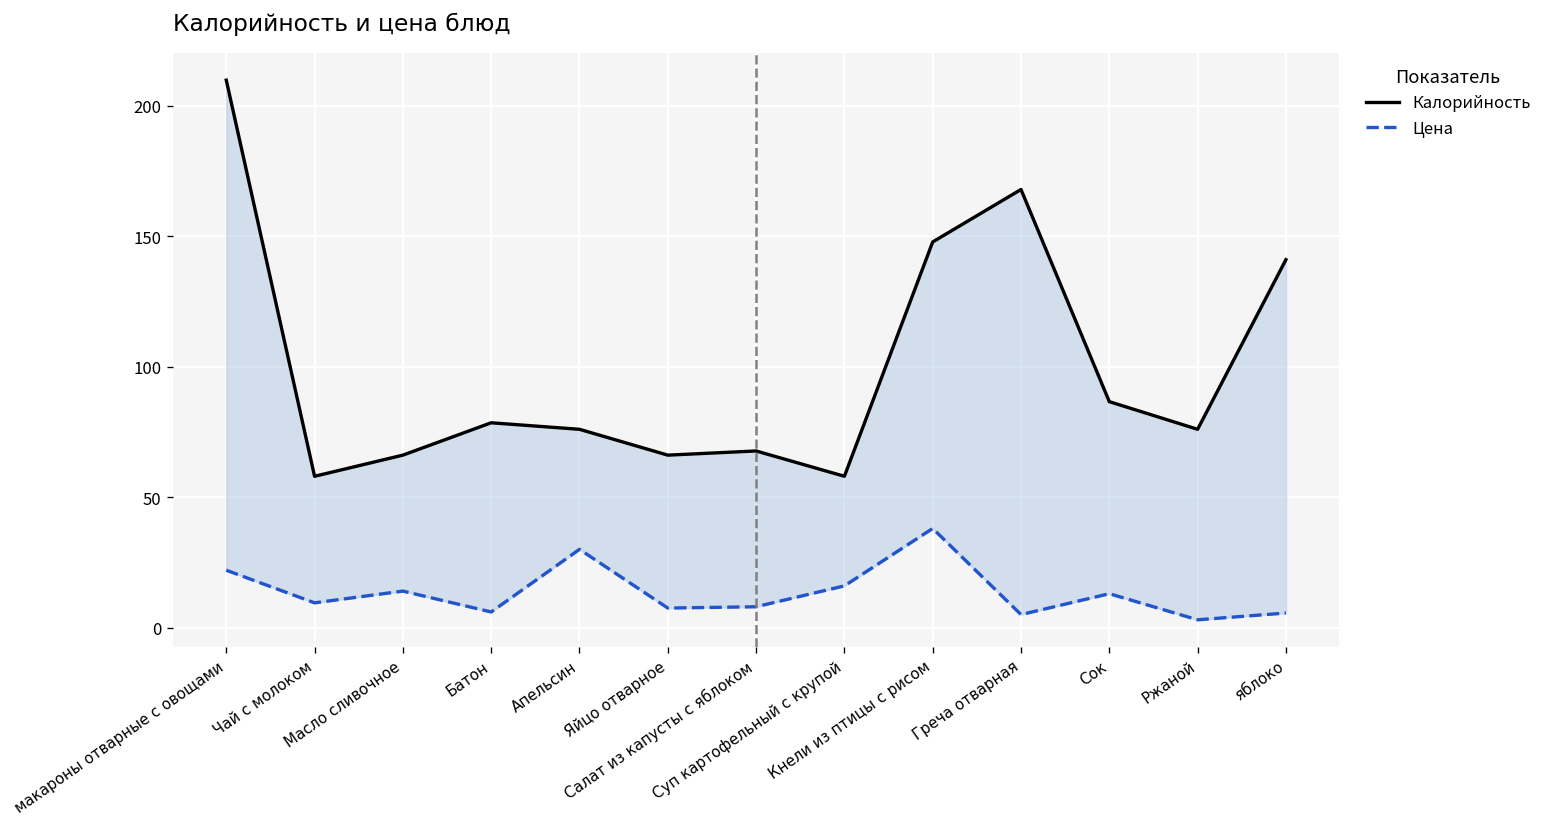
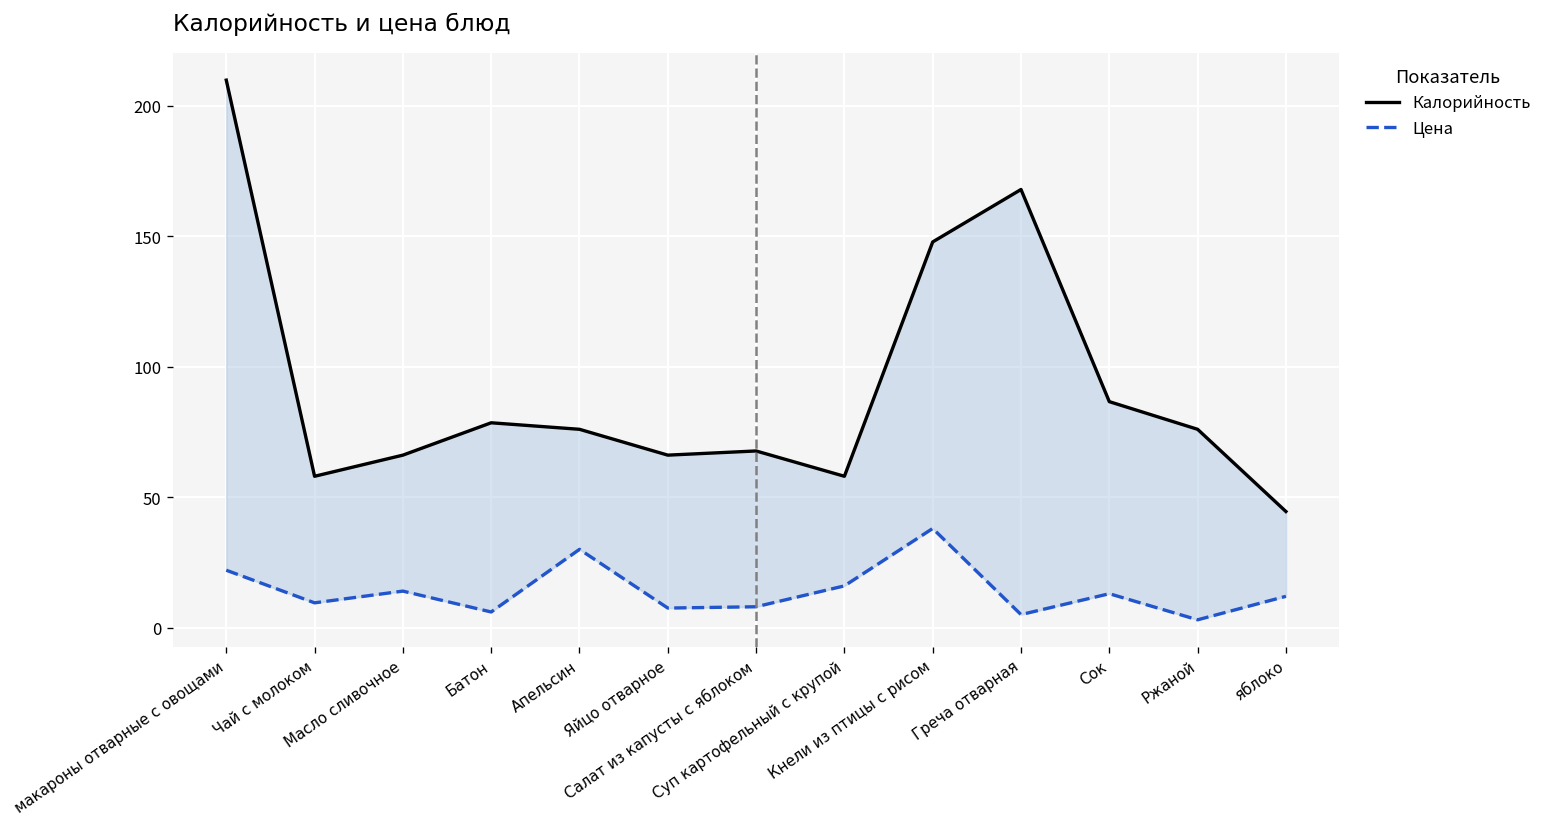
Калорийность, яблоко: 141 -> 45
Цена, яблоко: 6 -> 12
